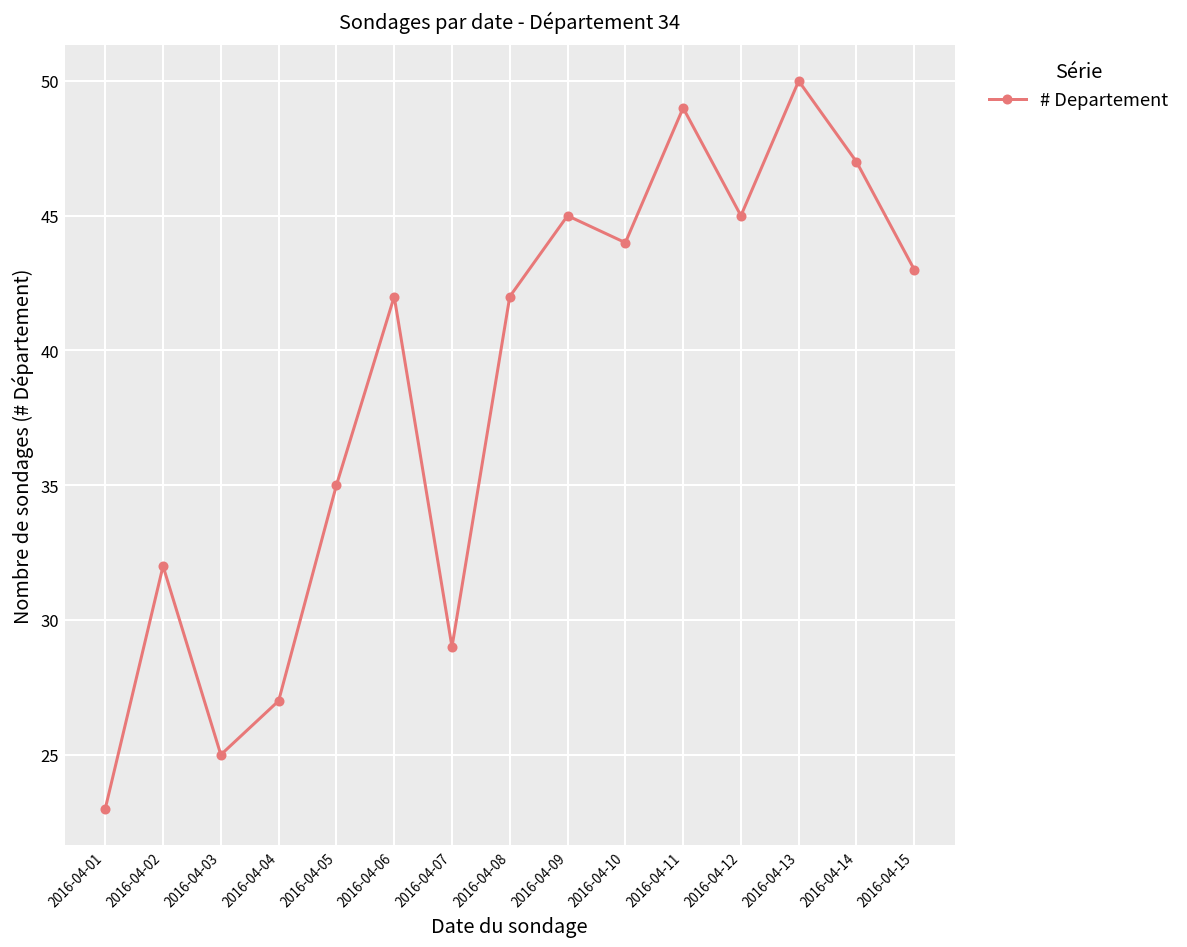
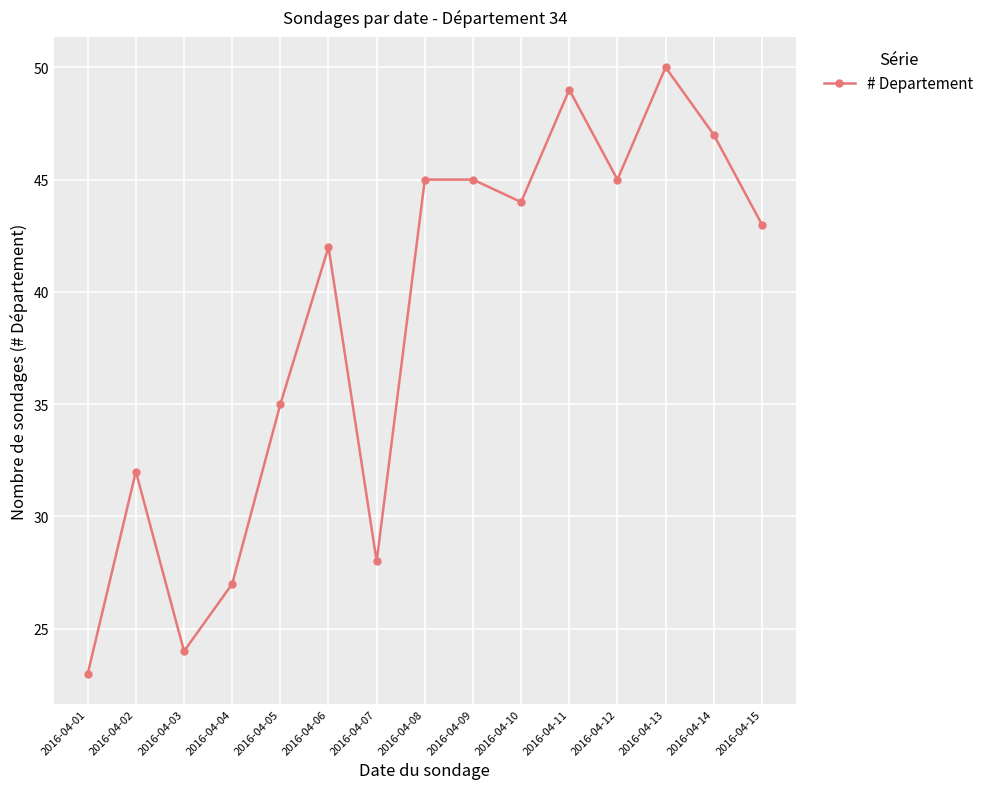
2016-04-03: 25 -> 24
2016-04-07: 29 -> 28
2016-04-08: 42 -> 45
